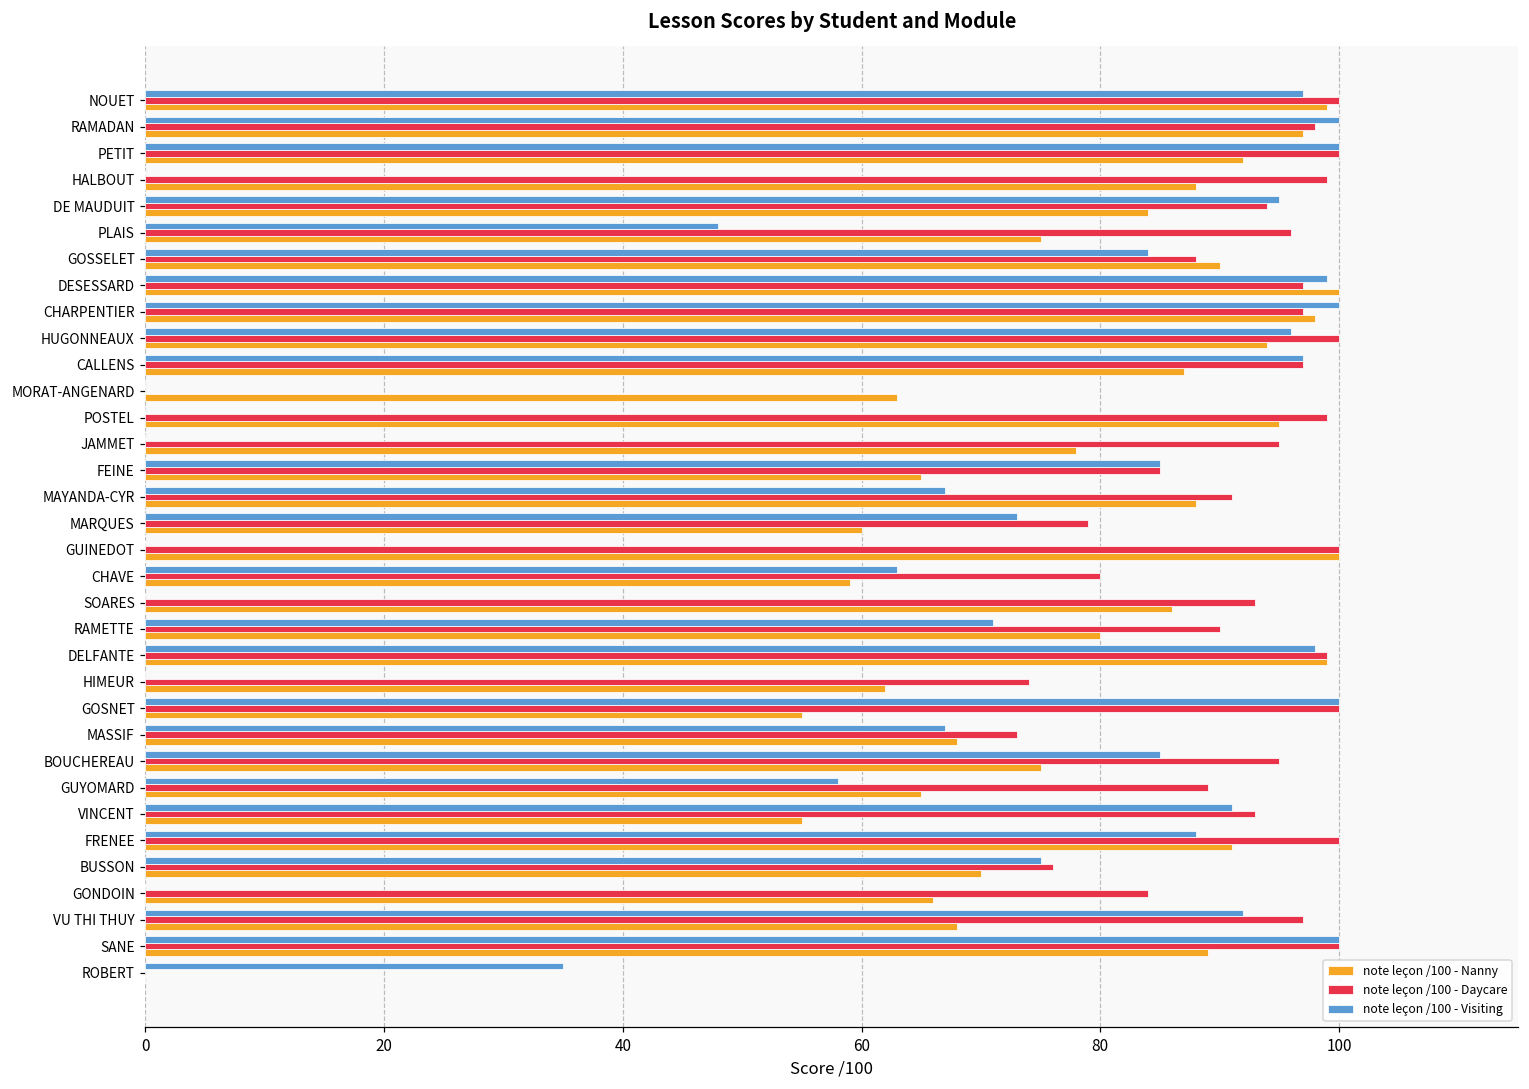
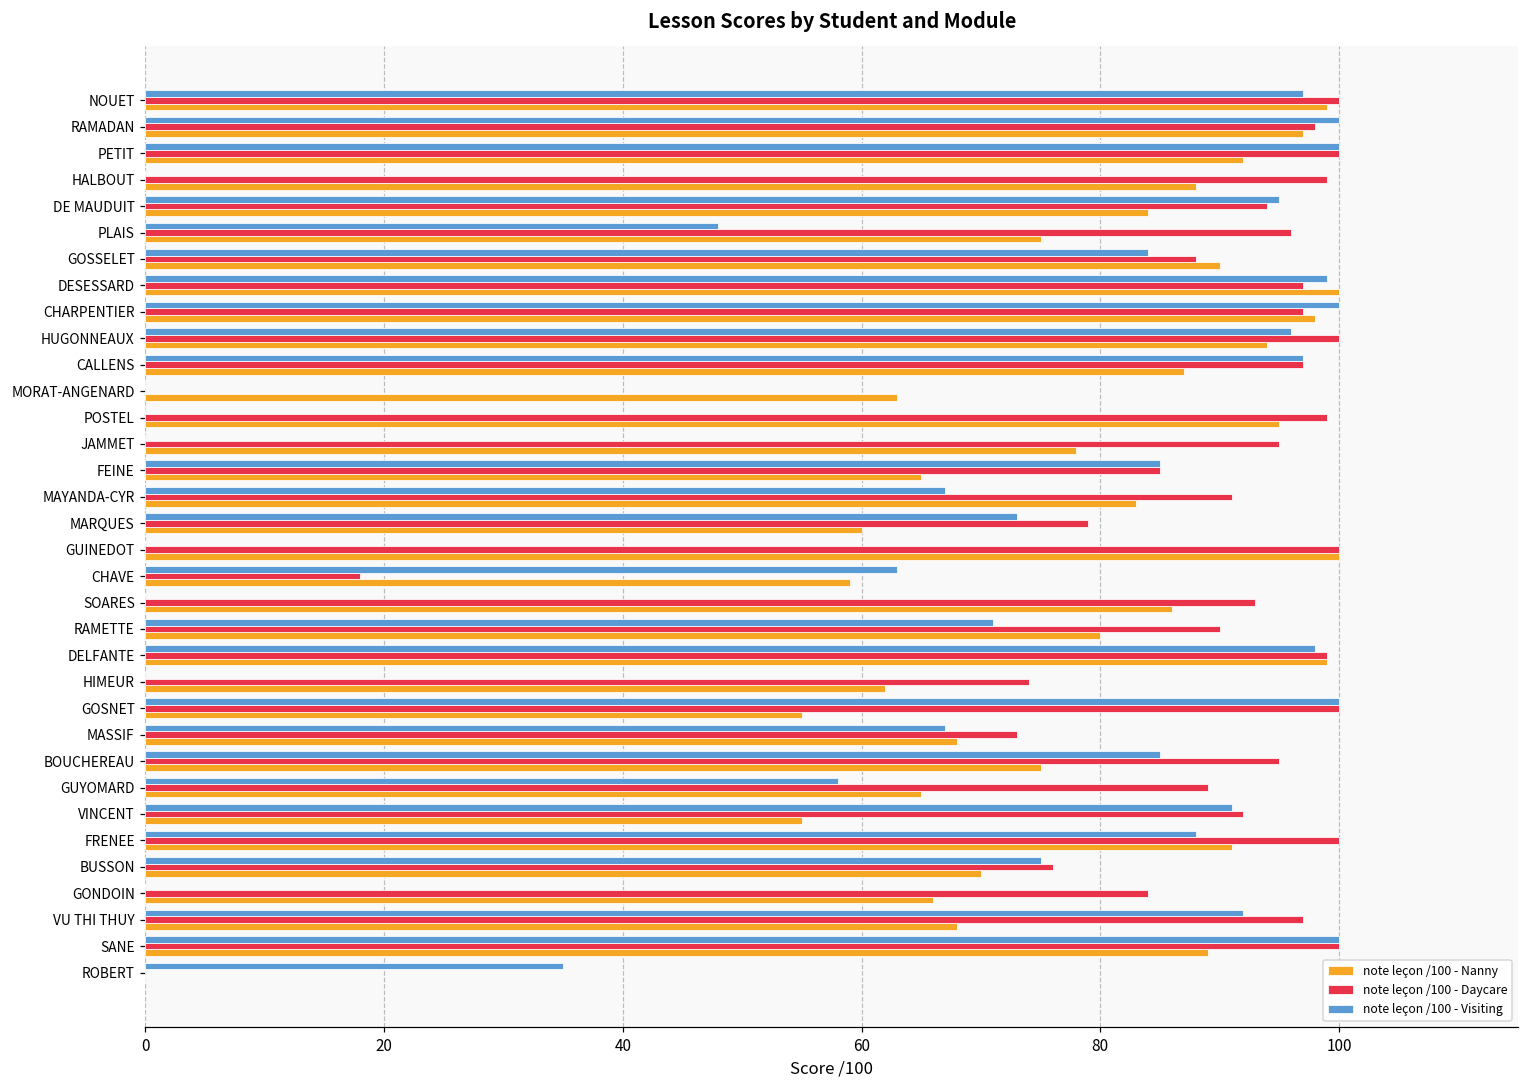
note leçon /100 - Nanny, MAYANDA-CYR: 88 -> 83
note leçon /100 - Daycare, CHAVE: 80 -> 18
note leçon /100 - Daycare, VINCENT: 93 -> 92
